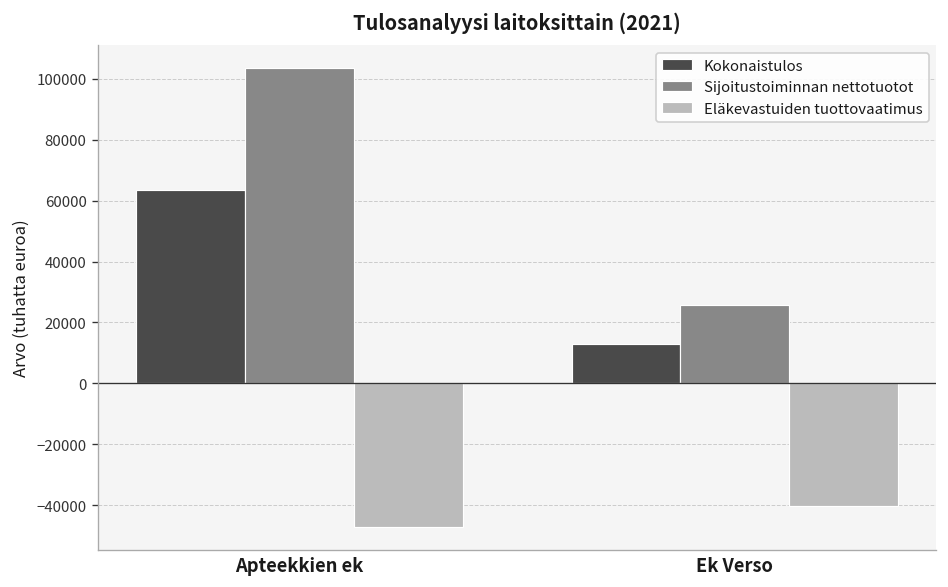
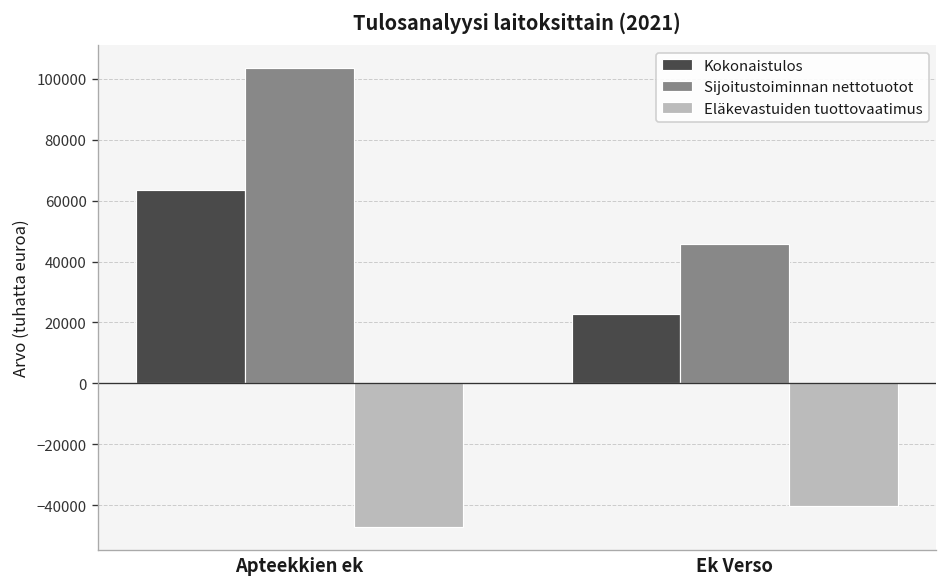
Kokonaistulos, Ek Verso: 13000 -> 23000
Sijoitustoiminnan nettotuotot, Ek Verso: 26000 -> 46000
